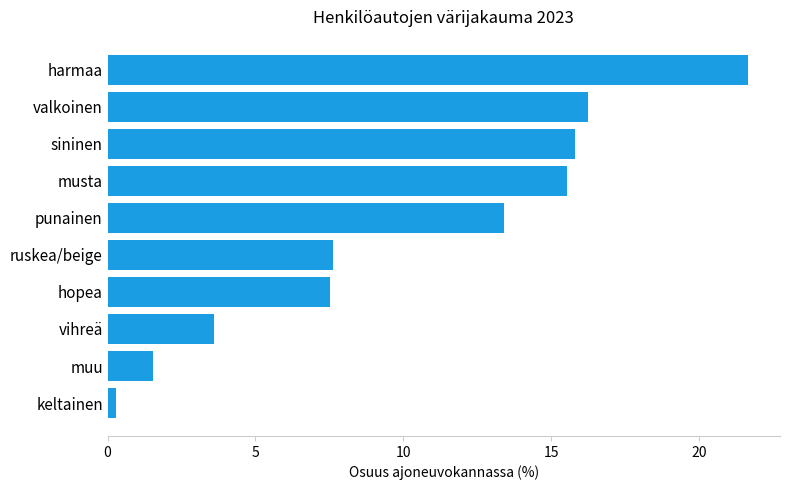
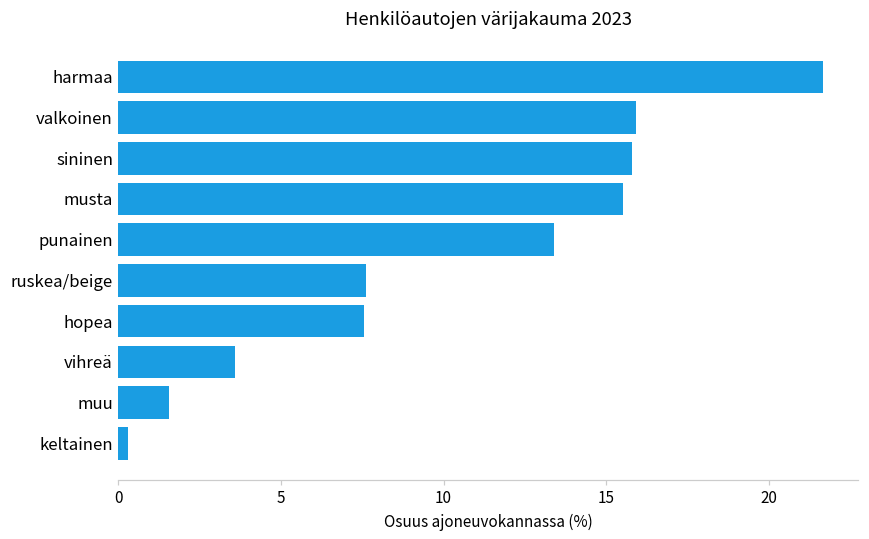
valkoinen: 16.3 -> 15.9
